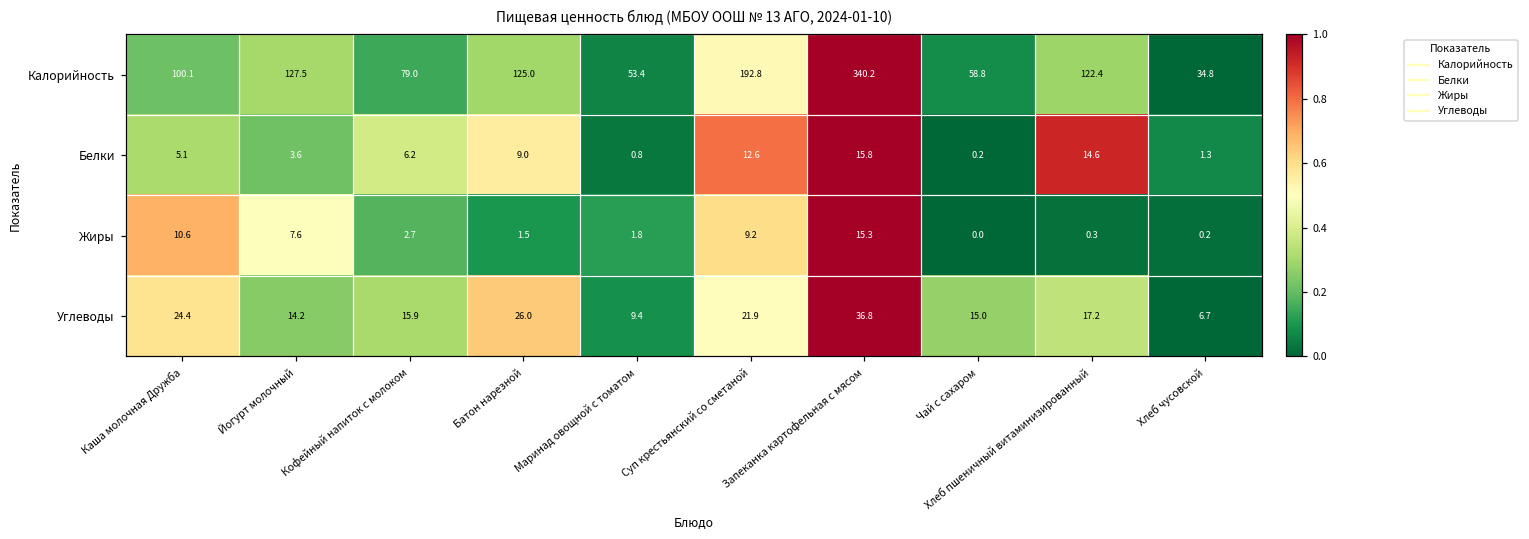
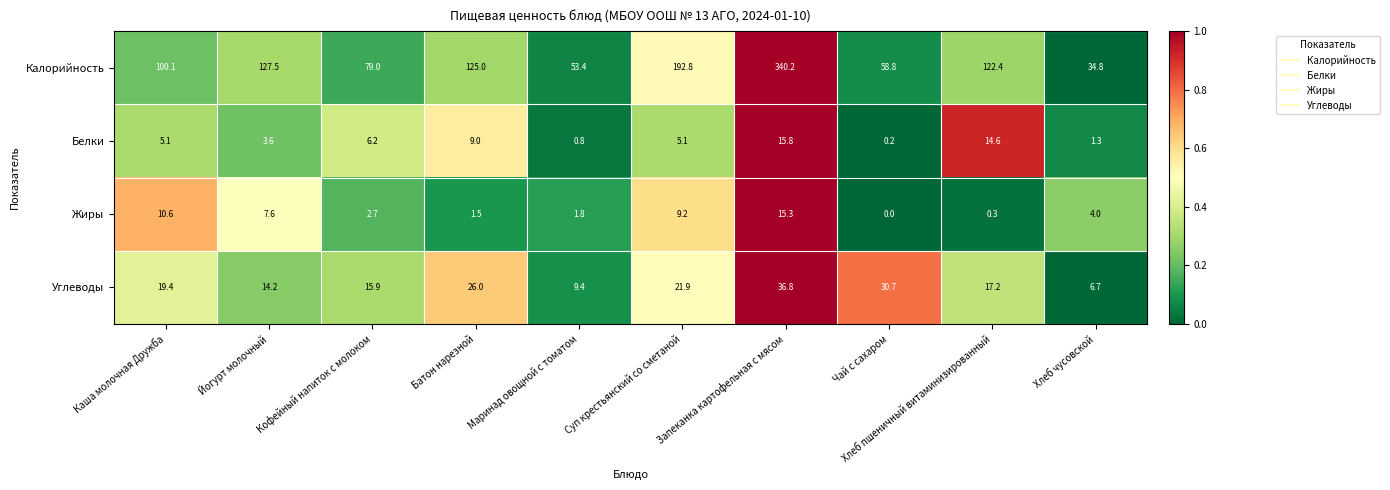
Белки, Суп крестьянский со сметаной: 12.6 -> 5.1
Жиры, Хлеб чусовской: 0.2 -> 4.0
Углеводы, Каша молочная Дружба: 24.4 -> 19.4
Углеводы, Чай с сахаром: 15.0 -> 30.7
